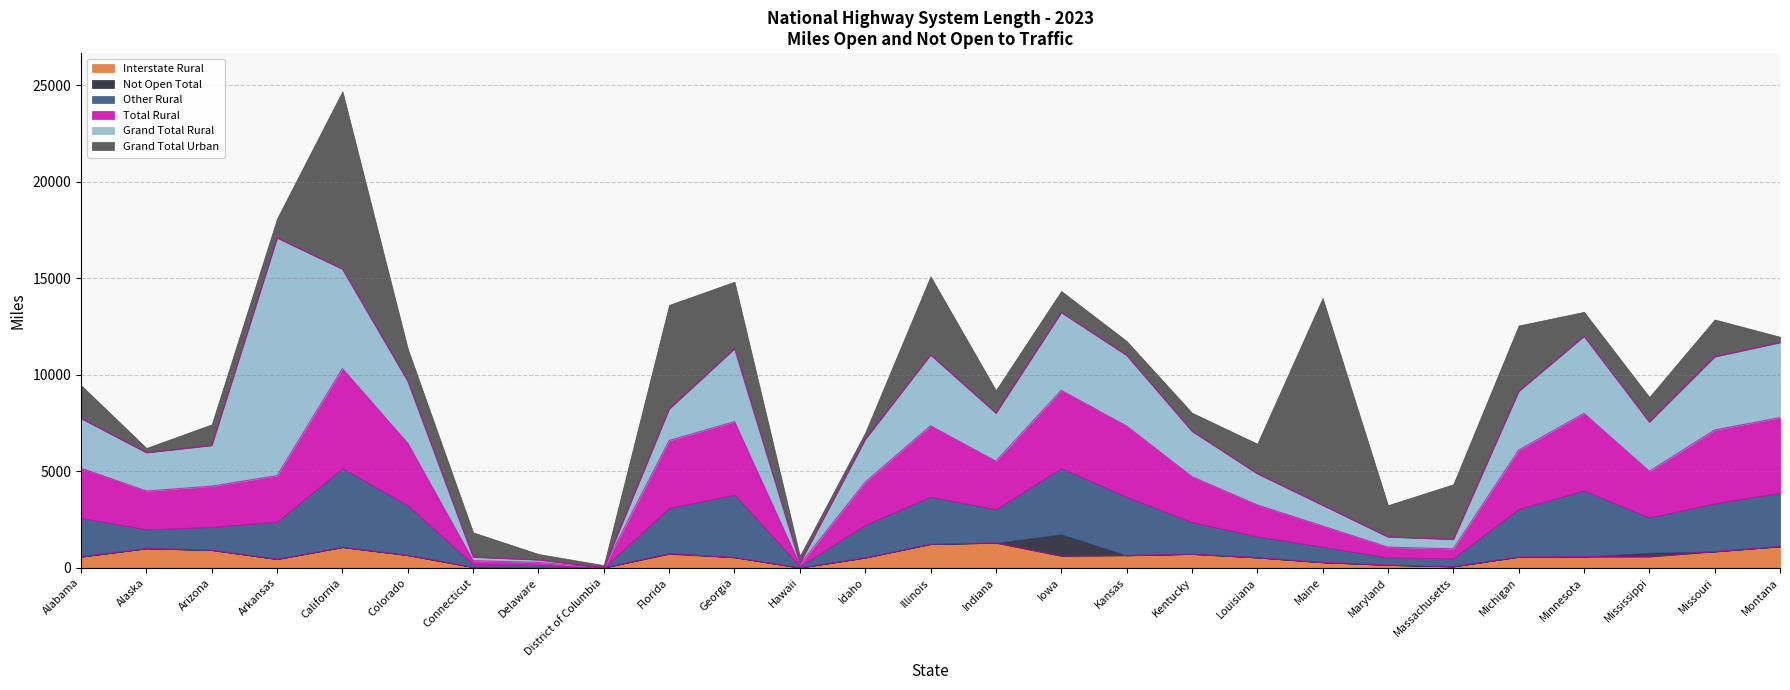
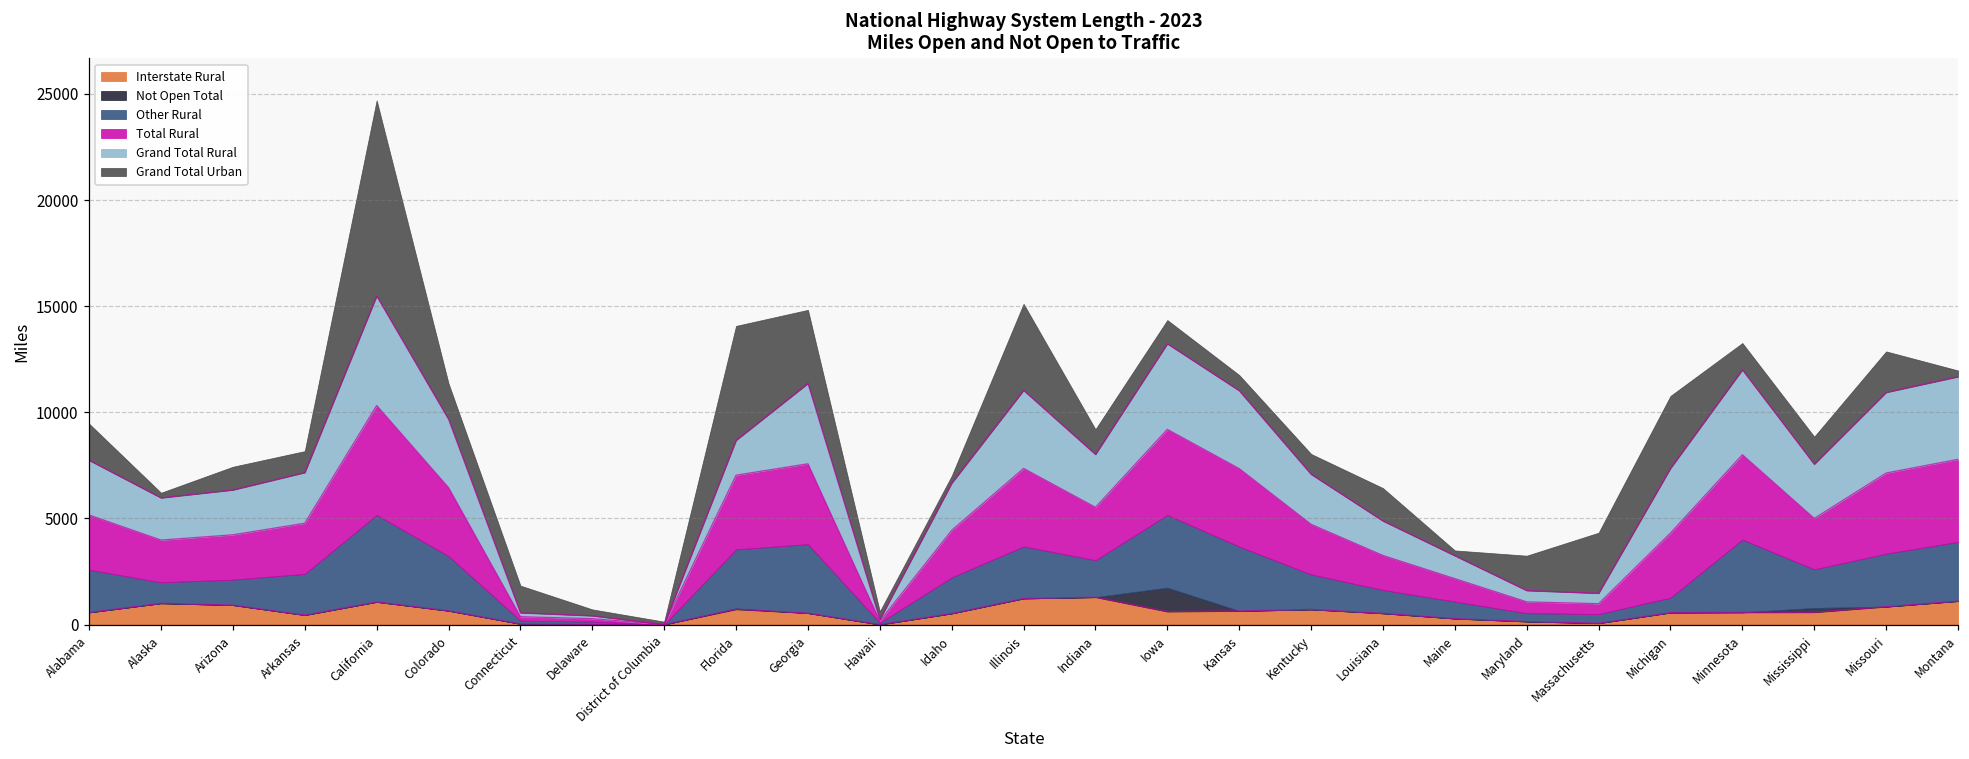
Grand Total Rural, Arkansas: 12300 -> 2400
Other Rural, Florida: 2300 -> 2800
Grand Total Urban, Maine: 10700 -> 200
Other Rural, Michigan: 2500 -> 700
